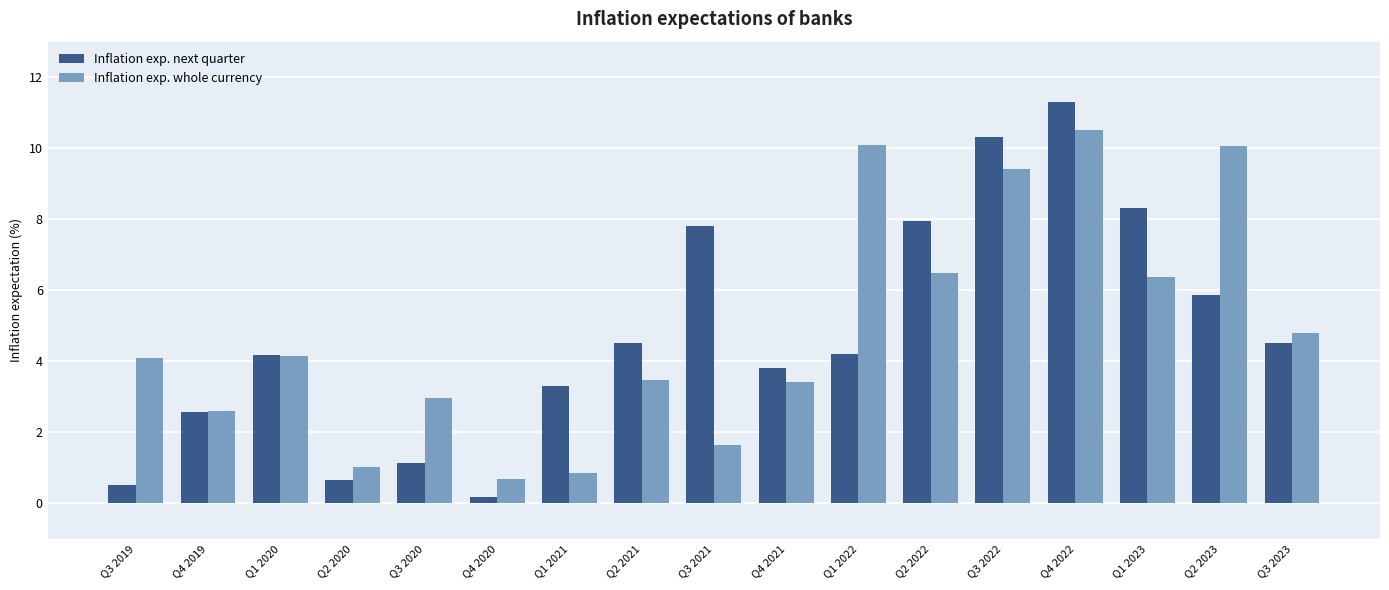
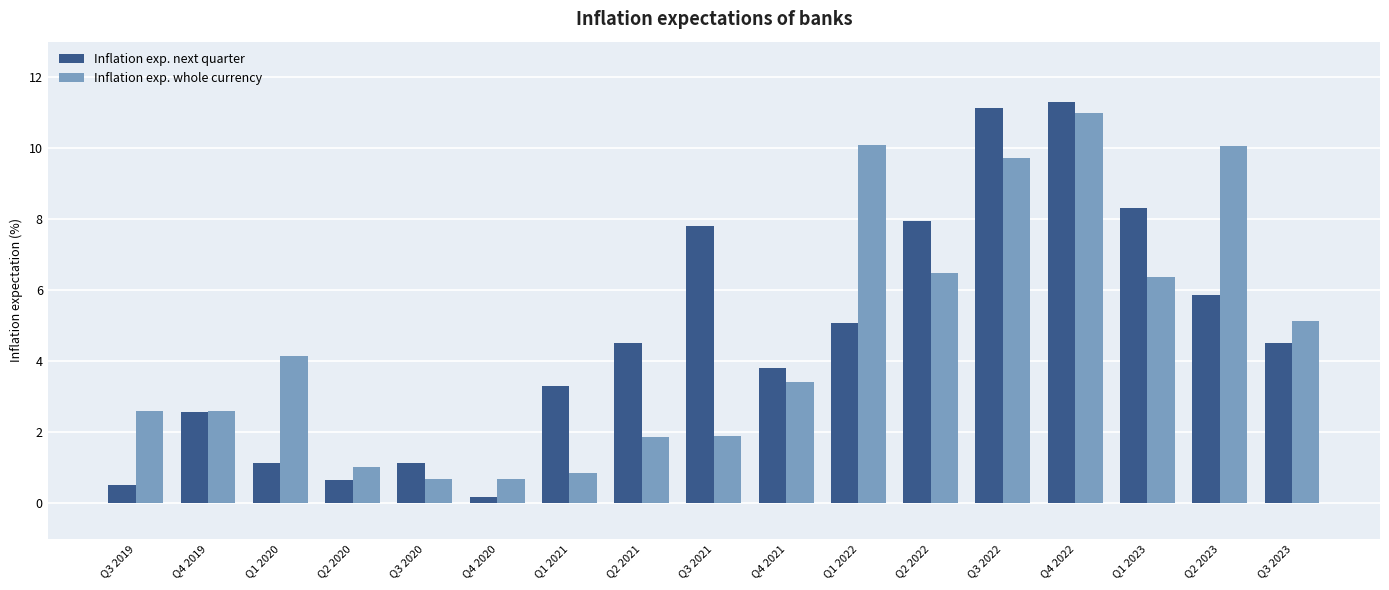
Inflation exp. whole currency, Q3 2019: 4.1 -> 2.6
Inflation exp. next quarter, Q1 2020: 4.2 -> 1.1
Inflation exp. whole currency, Q3 2020: 3.0 -> 0.7
Inflation exp. whole currency, Q2 2021: 3.5 -> 1.9
Inflation exp. whole currency, Q3 2021: 1.6 -> 1.9
Inflation exp. next quarter, Q1 2022: 4.2 -> 5.1
Inflation exp. next quarter, Q3 2022: 10.3 -> 11.1
Inflation exp. whole currency, Q3 2022: 9.4 -> 9.7
Inflation exp. whole currency, Q4 2022: 10.5 -> 11.0
Inflation exp. whole currency, Q3 2023: 4.8 -> 5.1
